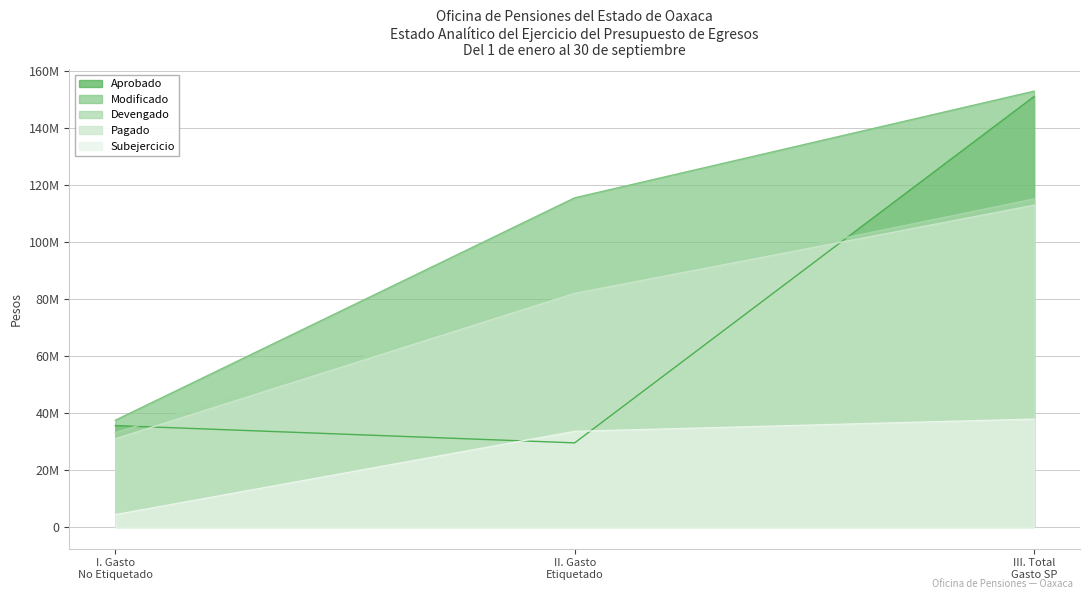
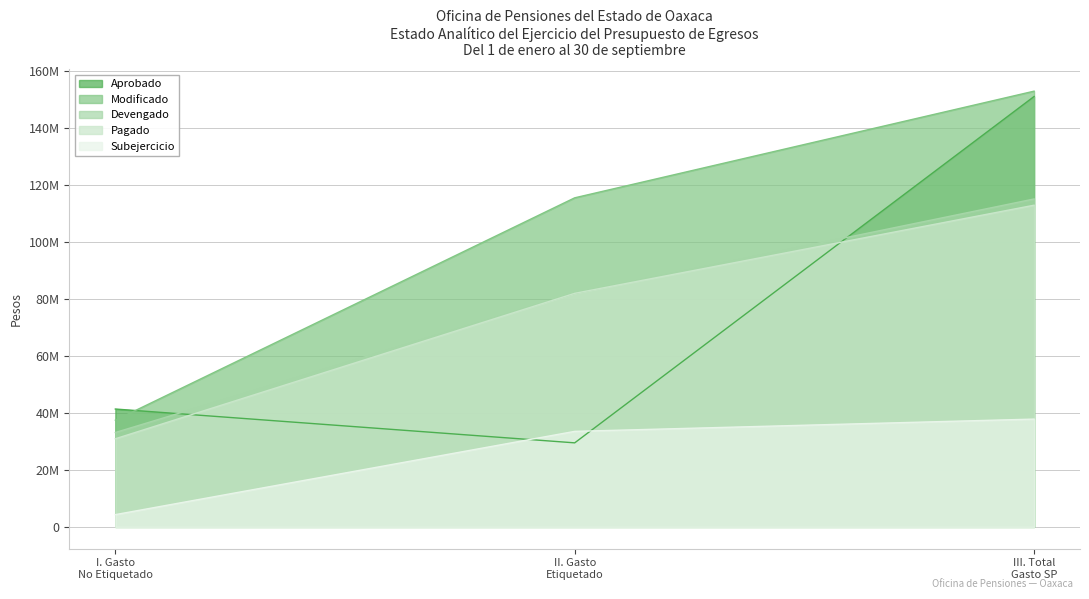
Aprobado, I. Gasto No Etiquetado: 36000000 -> 41000000
